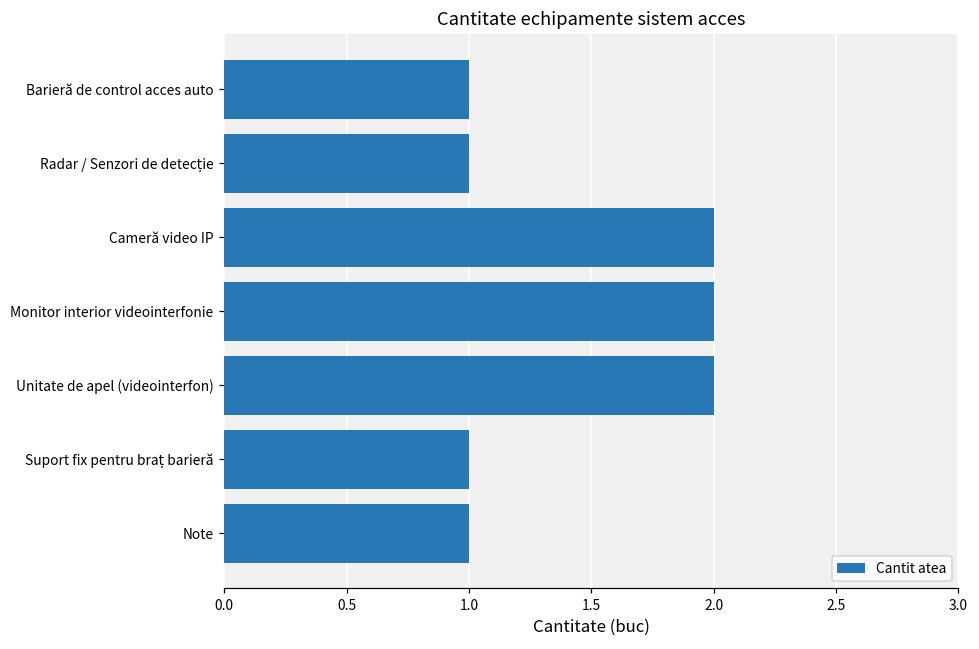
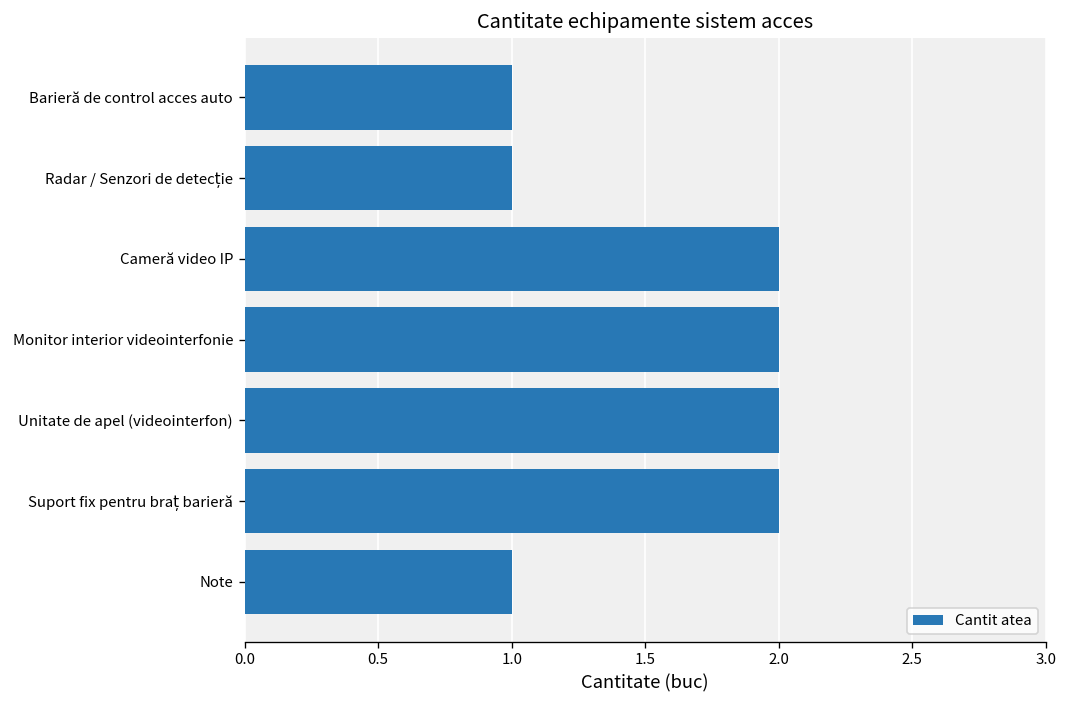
Suport fix pentru braț barieră: 1 -> 2
